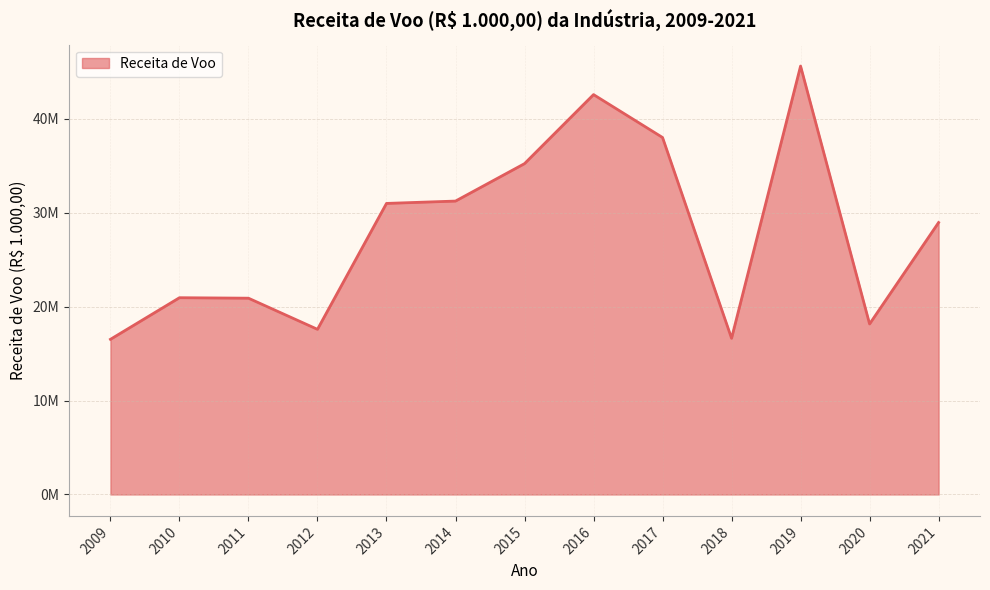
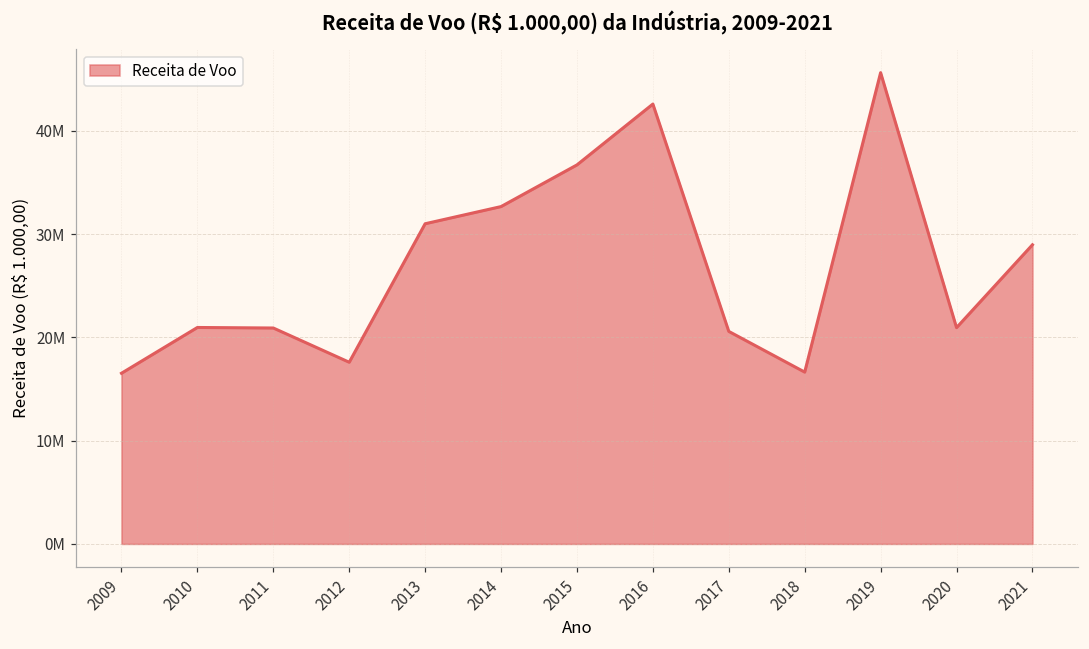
2014: 31000000 -> 33000000
2015: 35000000 -> 37000000
2017: 38000000 -> 21000000
2020: 18000000 -> 21000000
